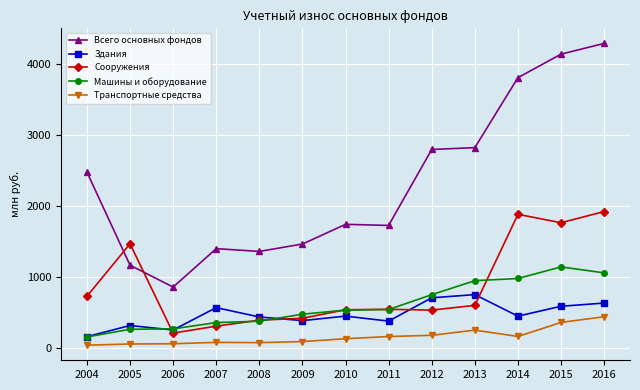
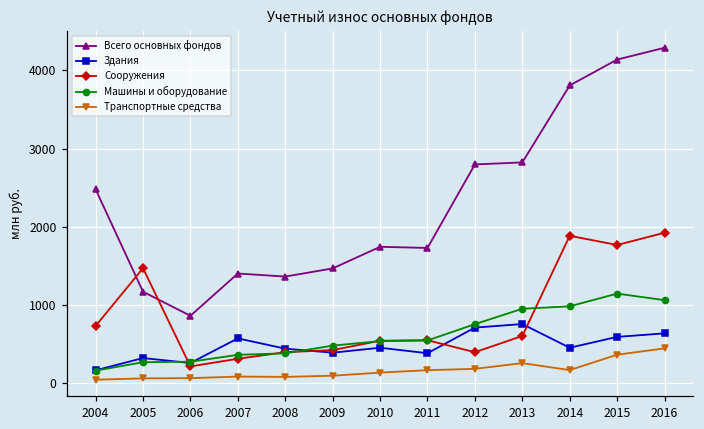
Сооружения, 2012: 500 -> 400
